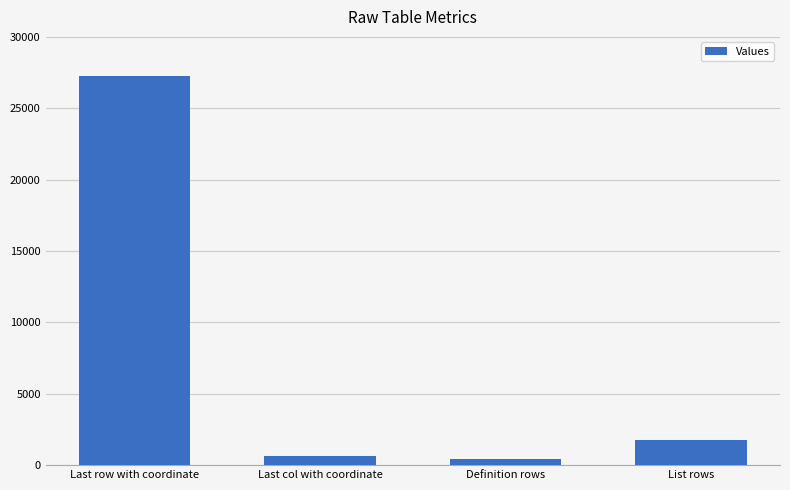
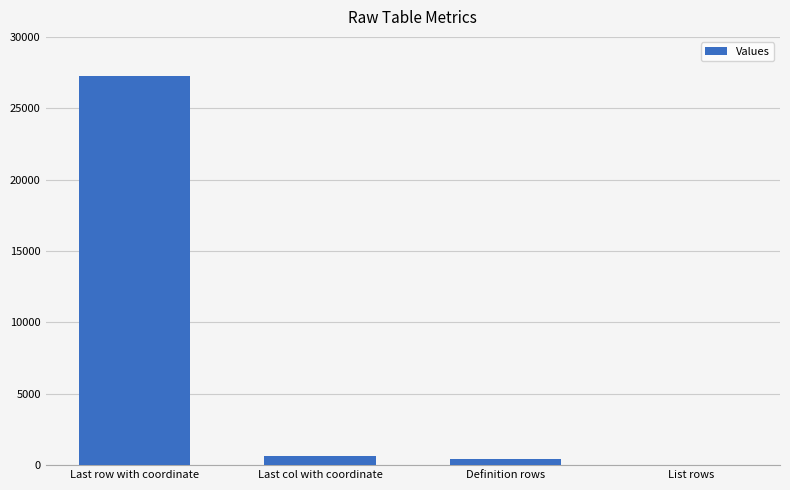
List rows: 1800 -> 0
